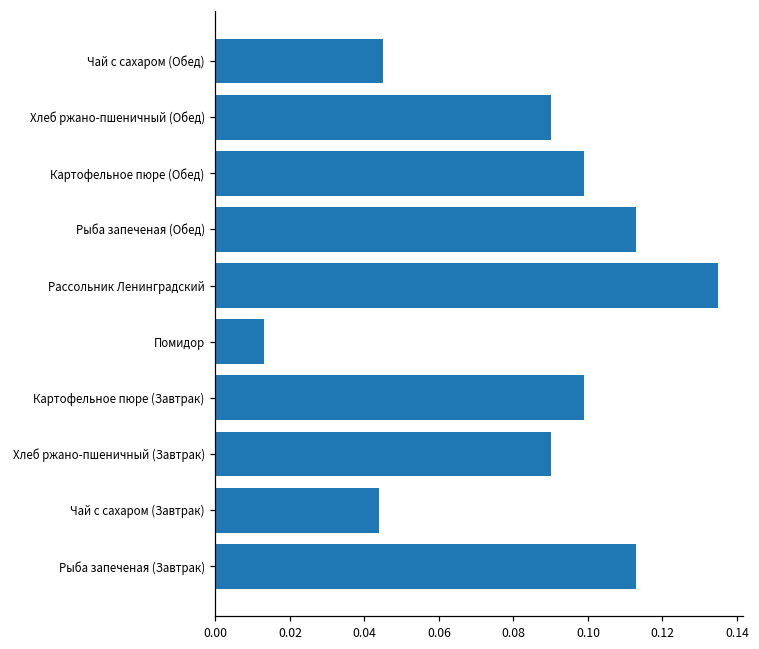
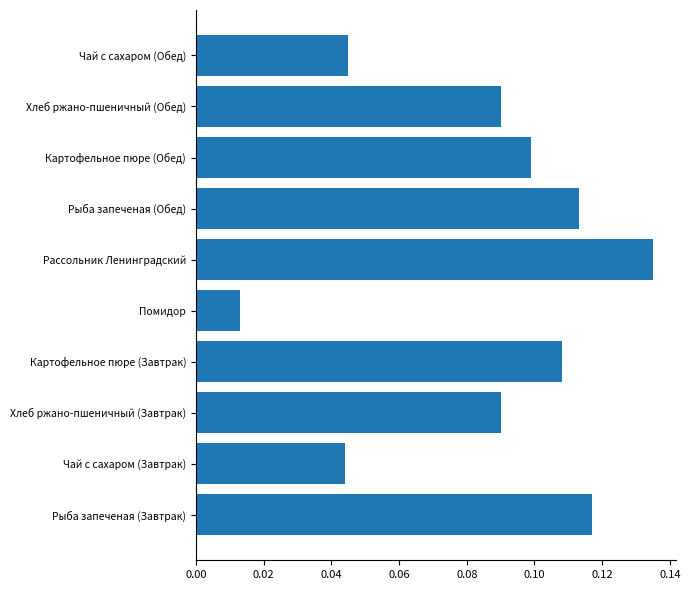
Картофельное пюре (Завтрак): 0.099 -> 0.108
Рыба запеченая (Завтрак): 0.113 -> 0.117
